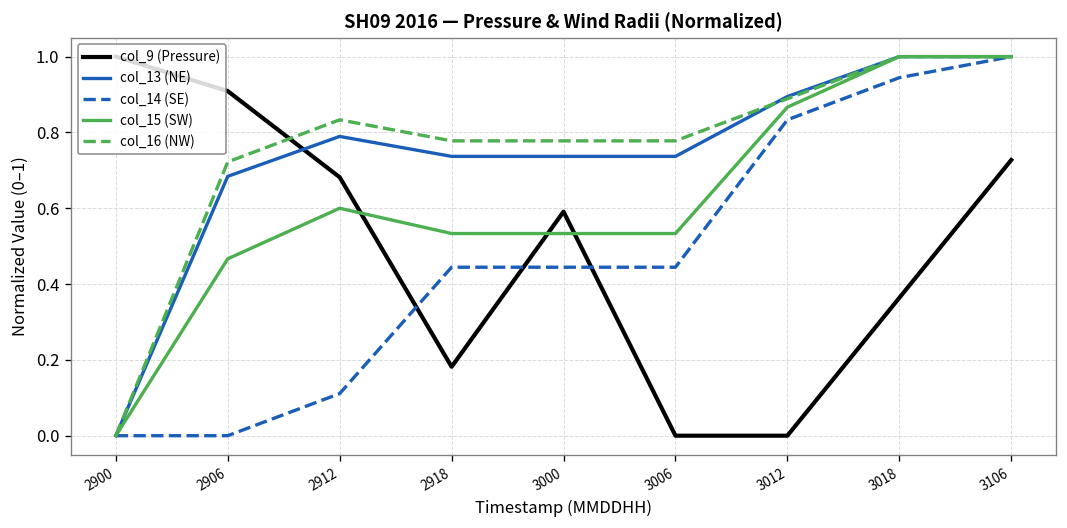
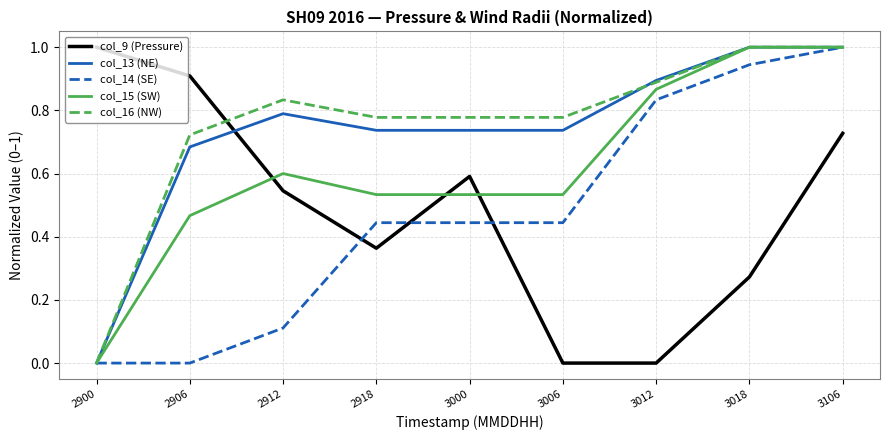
col_9 (Pressure), 2912: 0.68 -> 0.55
col_9 (Pressure), 2918: 0.18 -> 0.36
col_9 (Pressure), 3018: 0.36 -> 0.27
